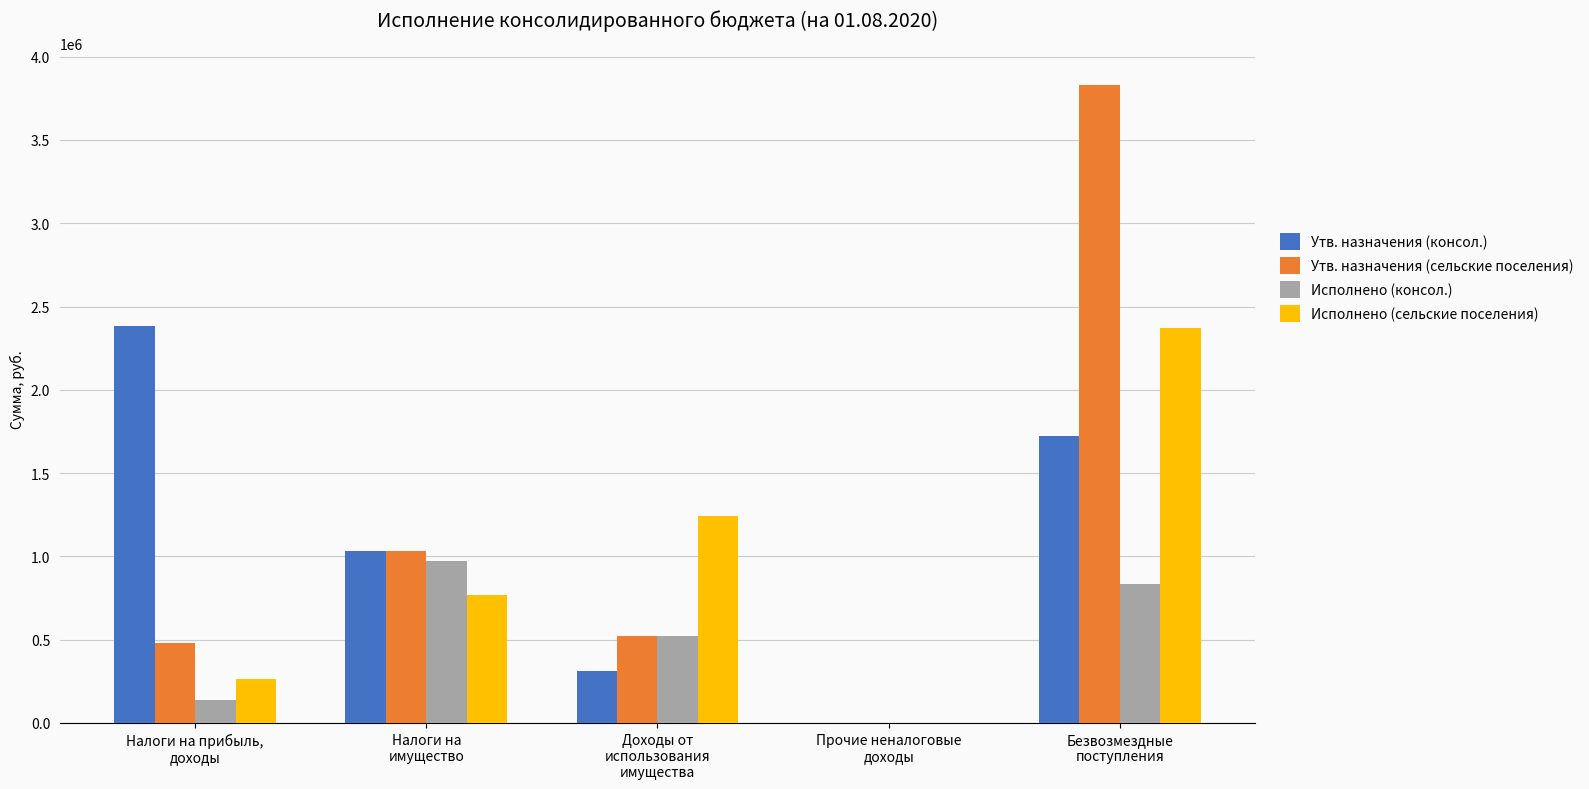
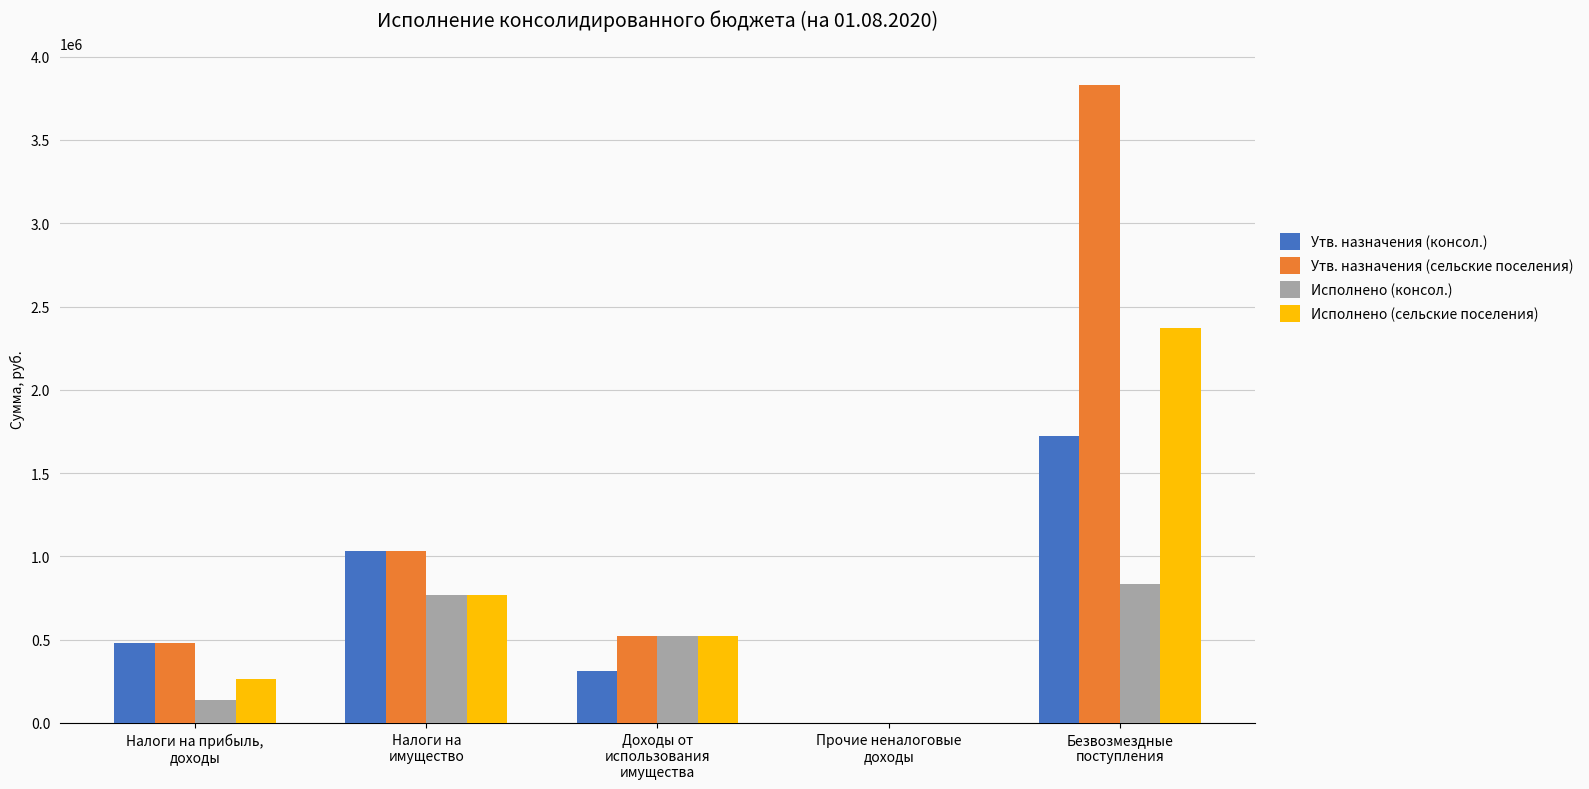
Утв. назначения (консол.), Налоги на прибыль, доходы: 2380000 -> 480000
Исполнено (консол.), Налоги на имущество: 970000 -> 770000
Исполнено (сельские поселения), Доходы от использования имущества: 1240000 -> 520000
